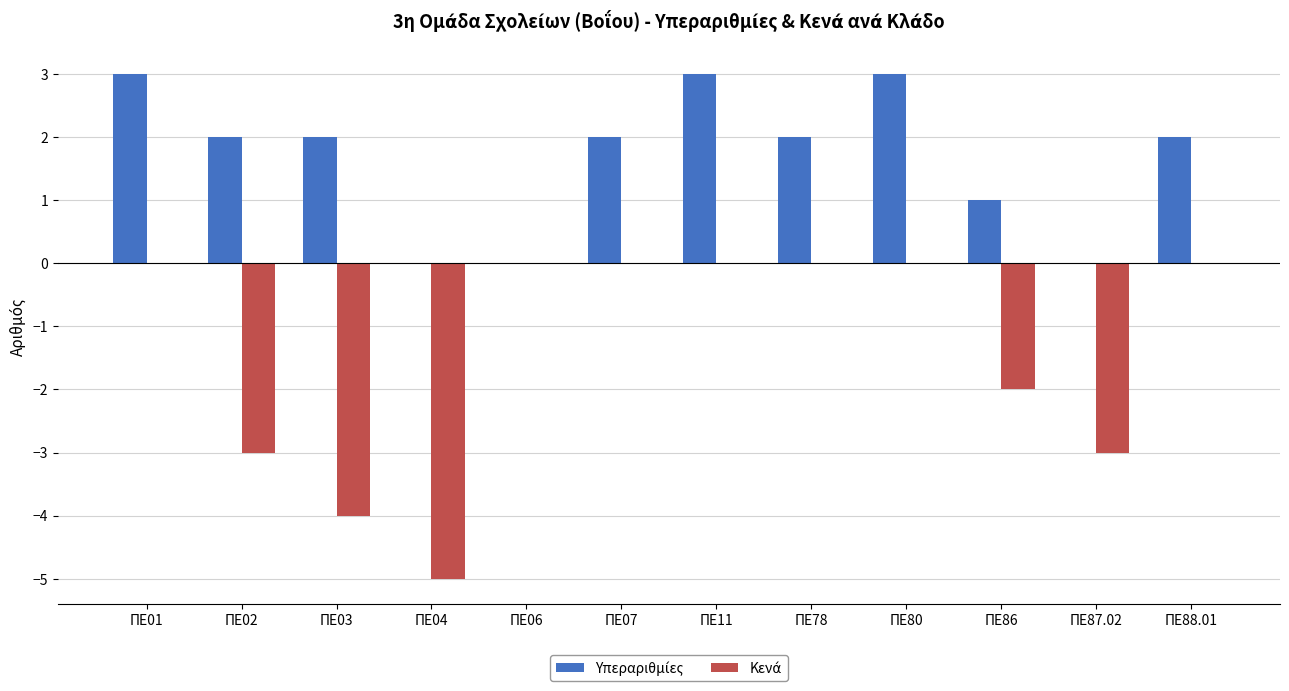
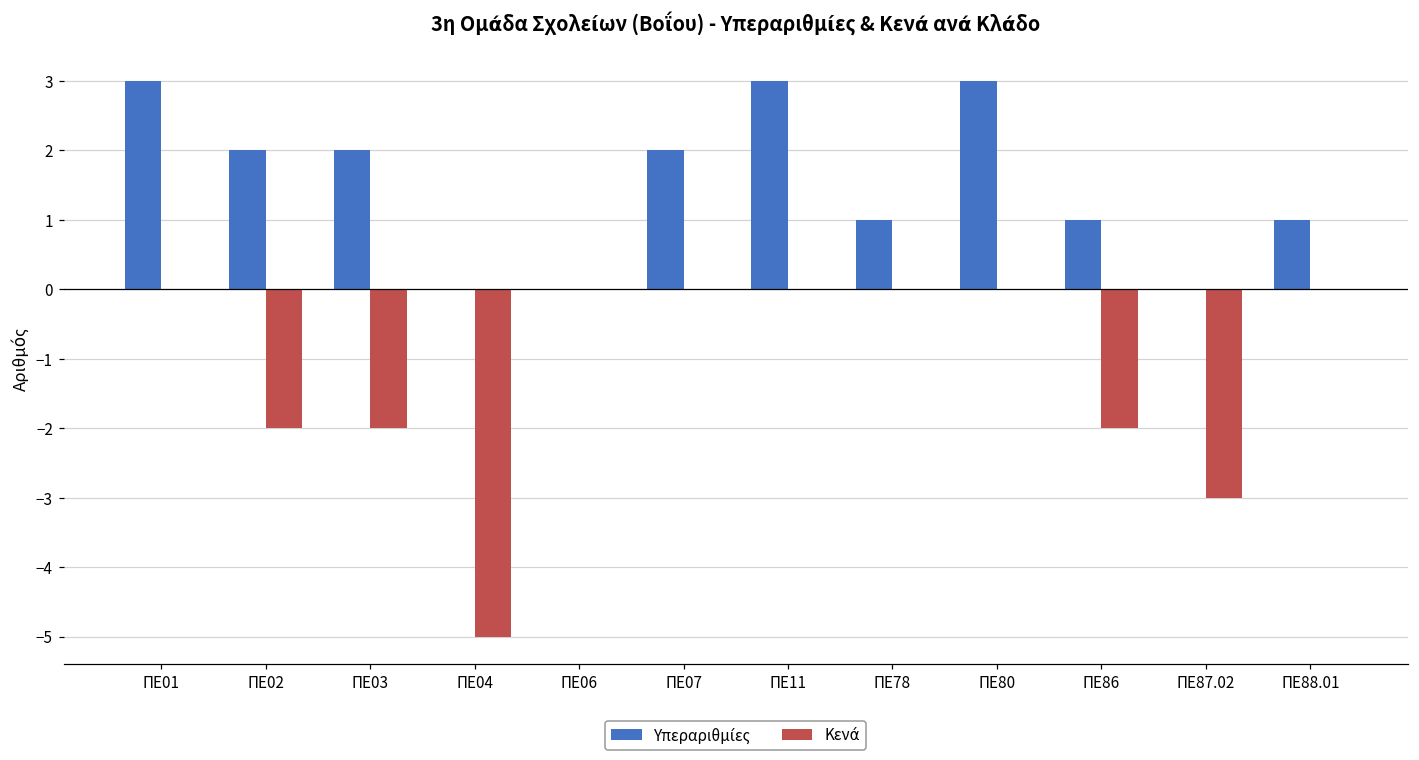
Κενά, ΠΕ02: -3 -> -2
Κενά, ΠΕ03: -4 -> -2
Υπεραριθμίες, ΠΕ78: 2 -> 1
Υπεραριθμίες, ΠΕ88.01: 2 -> 1
